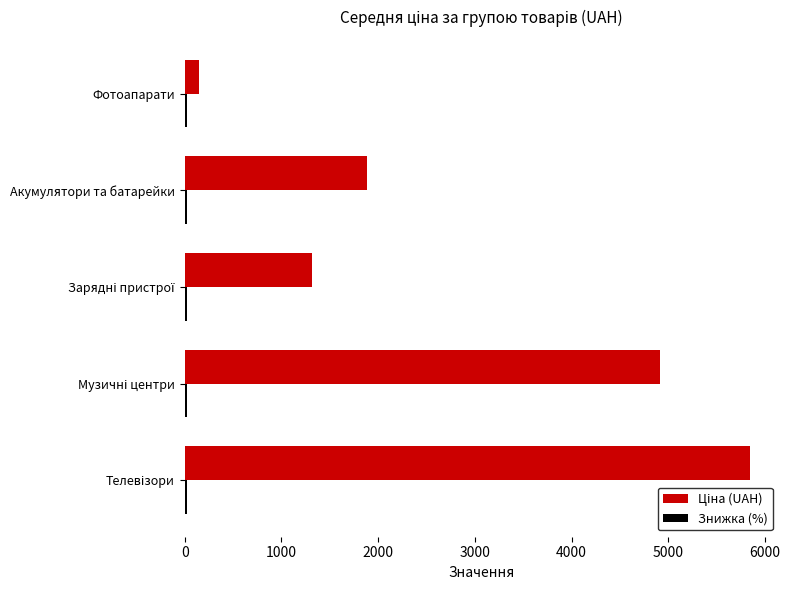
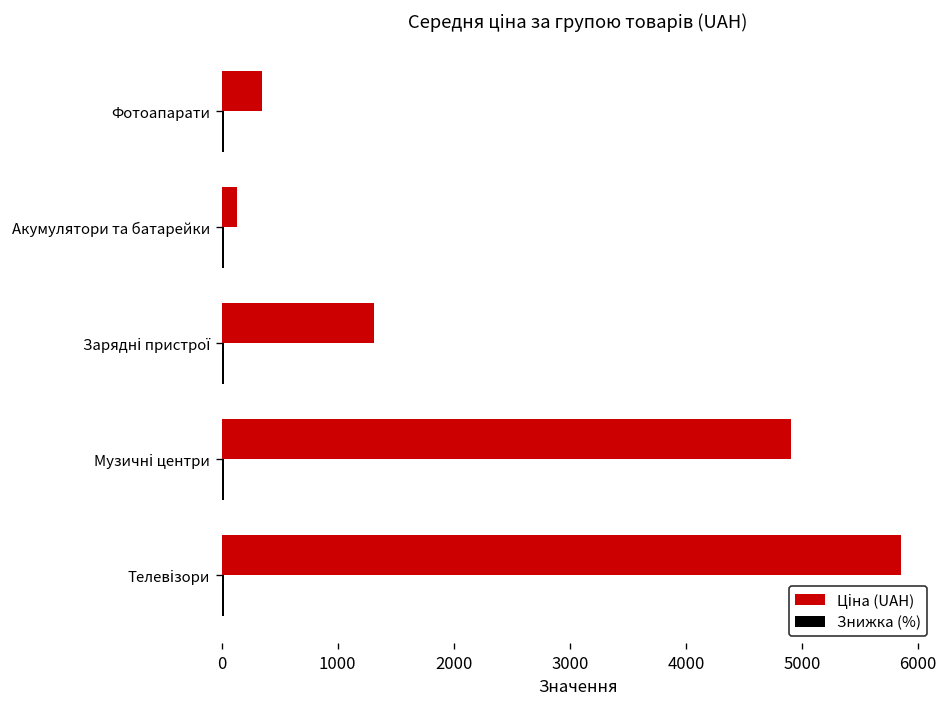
Ціна (UAH), Фотоапарати: 100 -> 300
Ціна (UAH), Акумулятори та батарейки: 1900 -> 100
